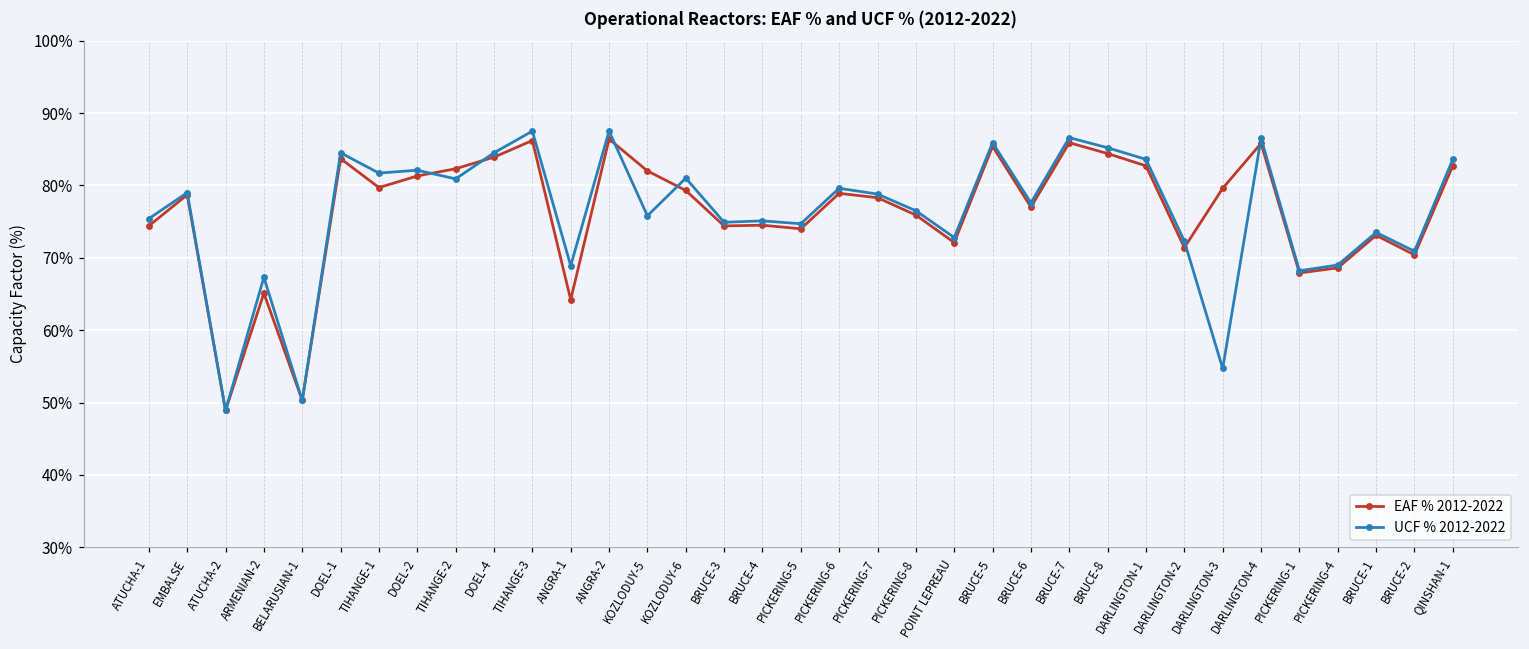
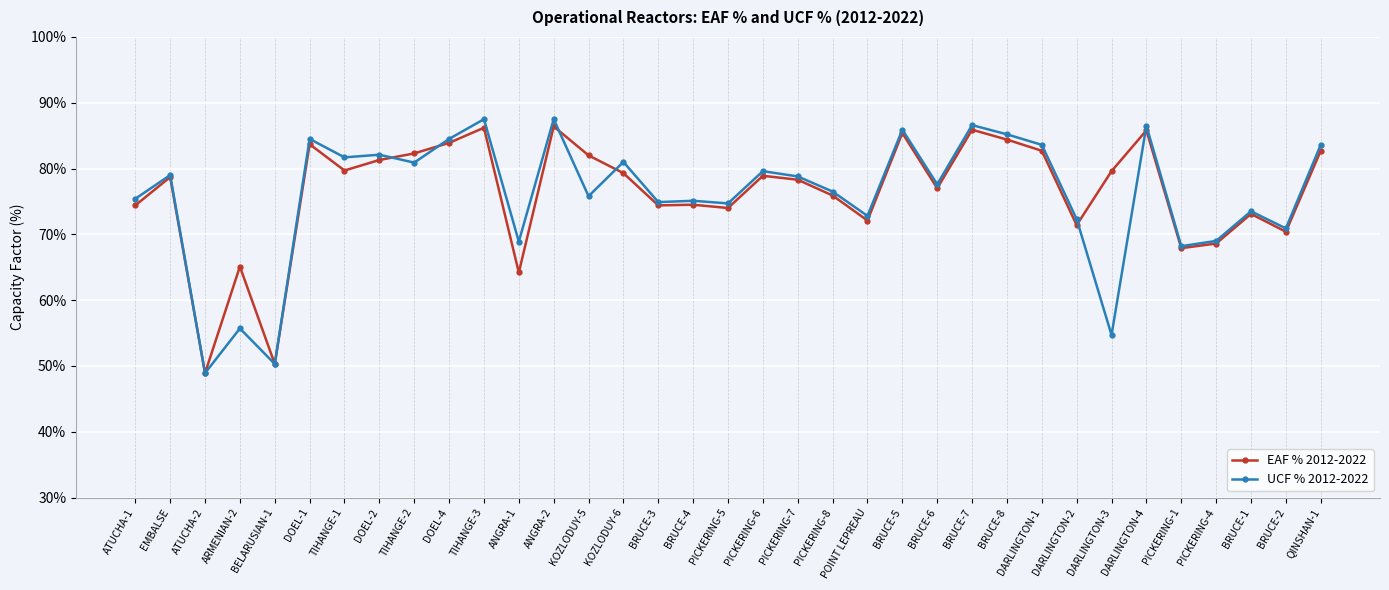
UCF % 2012-2022, ARMENIAN-2: 67% -> 56%
